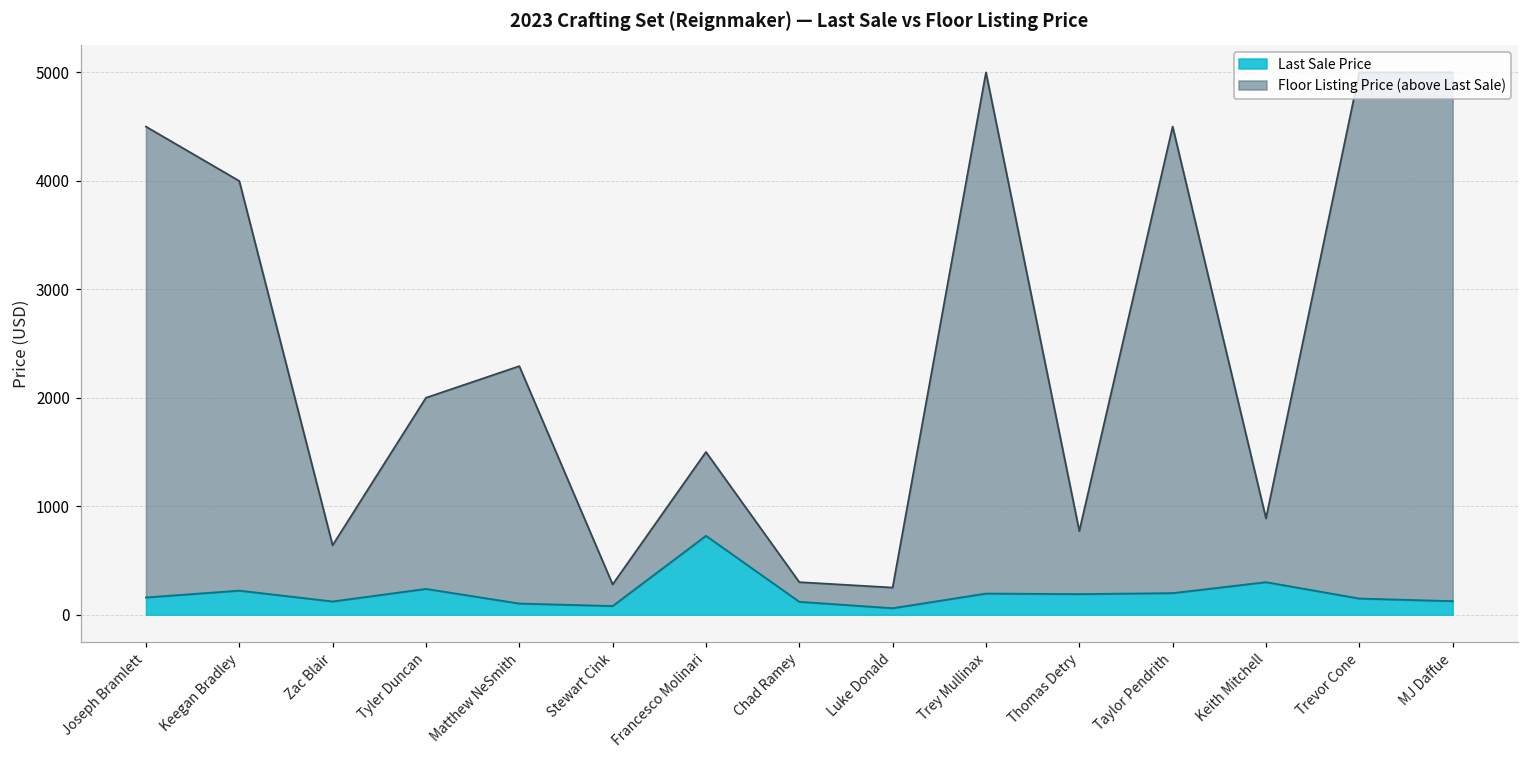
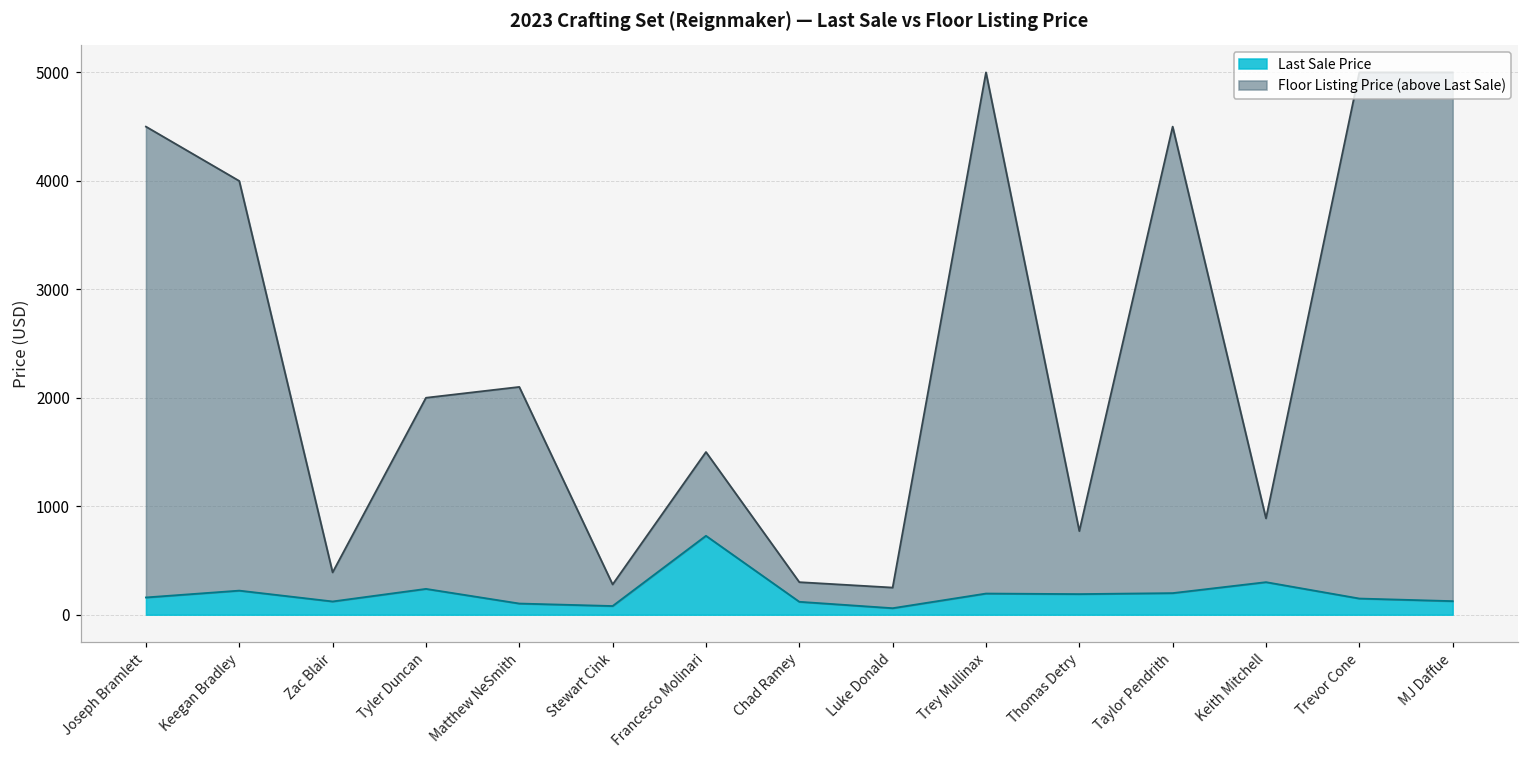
Floor Listing Price (above Last Sale), Zac Blair: 600 -> 400
Floor Listing Price (above Last Sale), Matthew NeSmith: 2300 -> 2100
